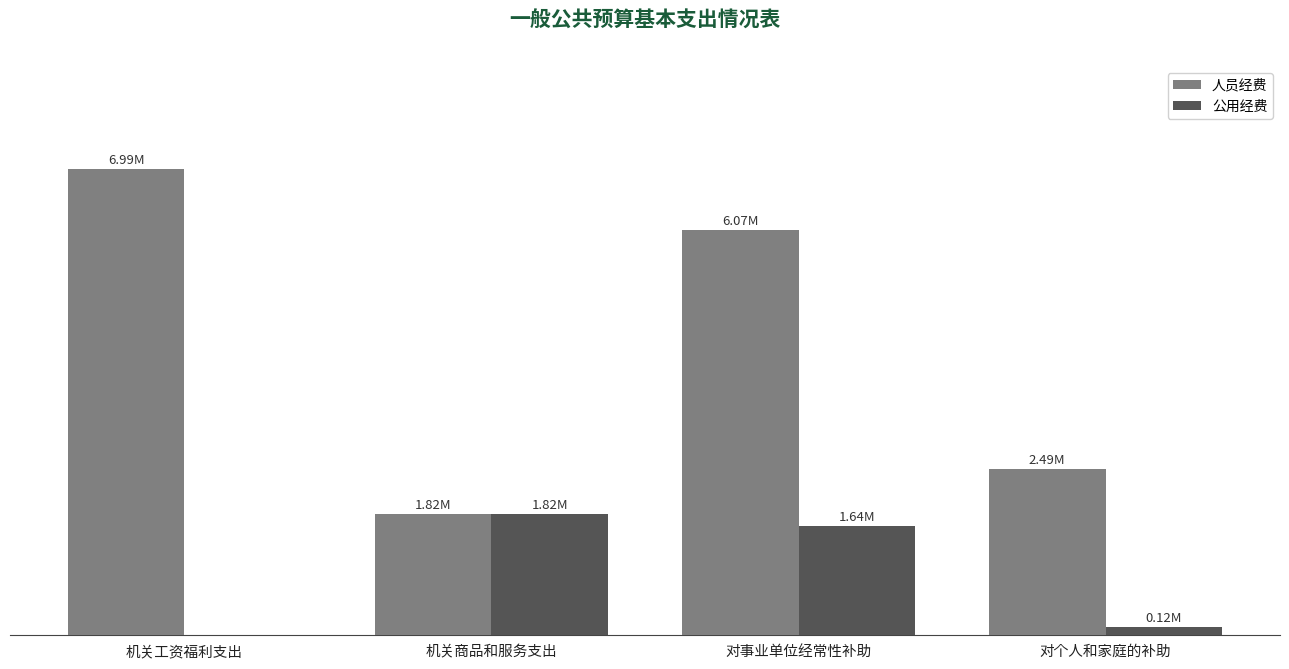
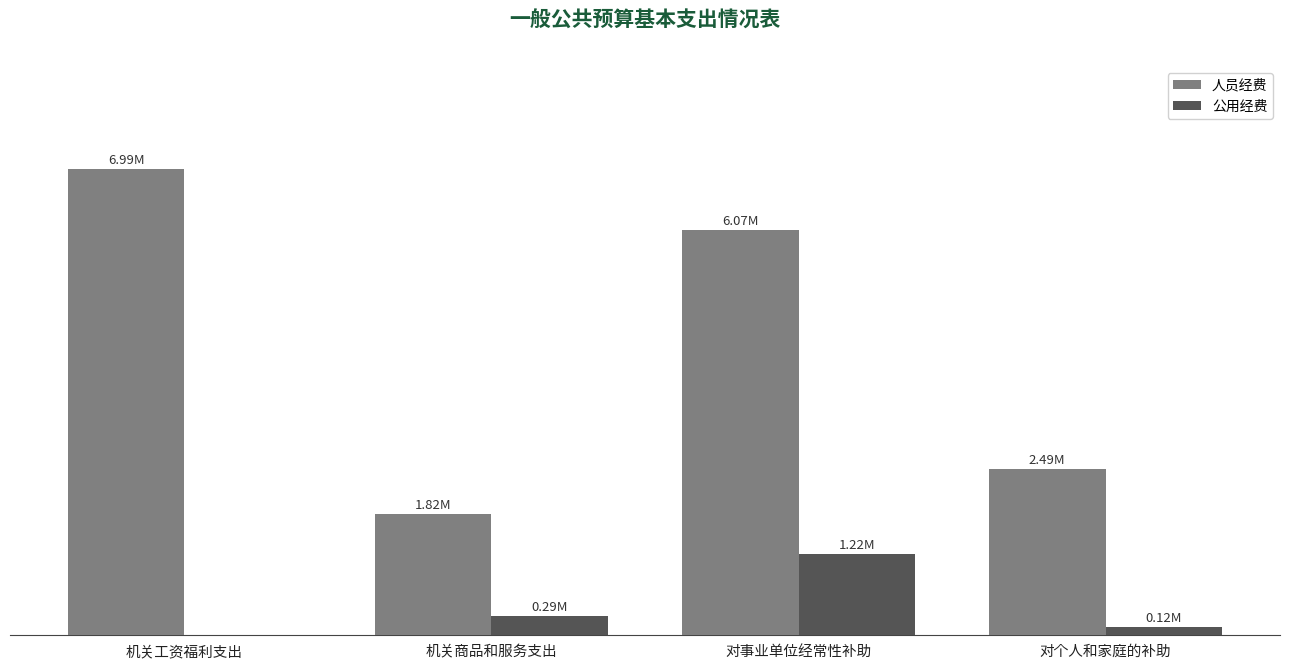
公用经费, 机关商品和服务支出: 1.82M -> 0.29M
公用经费, 对事业单位经常性补助: 1.64M -> 1.22M
